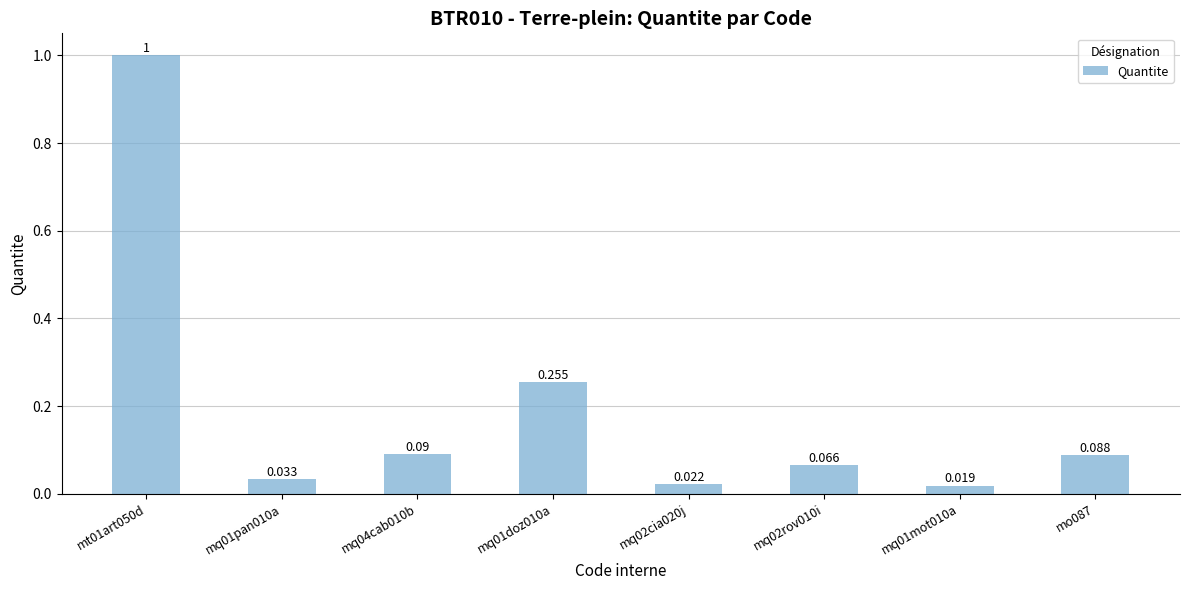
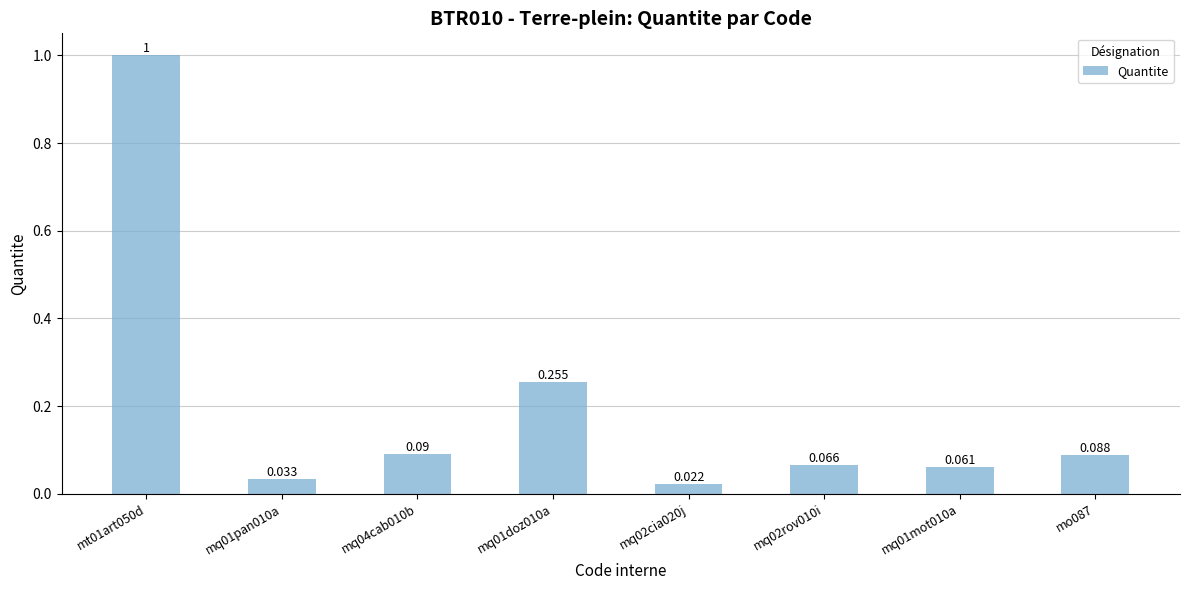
mq01mot010a: 0.019 -> 0.061
